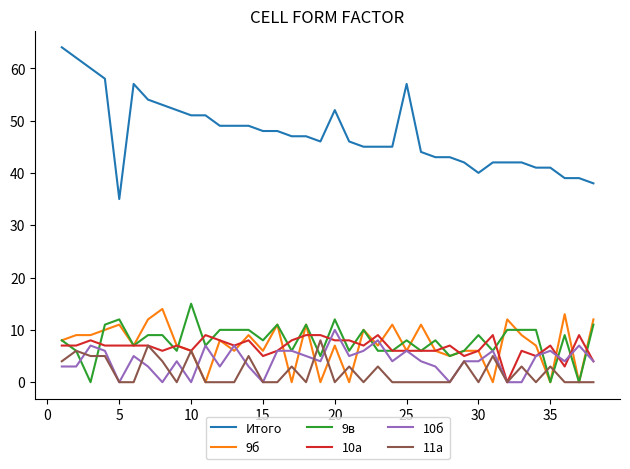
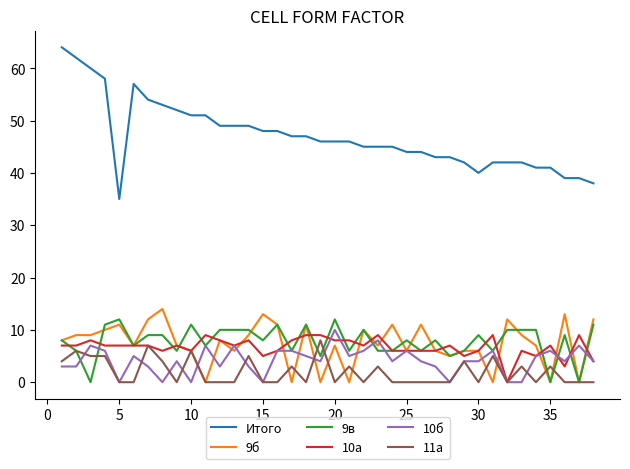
9в, 10: 15 -> 11
9б, 15: 6 -> 13
Итого, 20: 52 -> 46
Итого, 25: 57 -> 44
